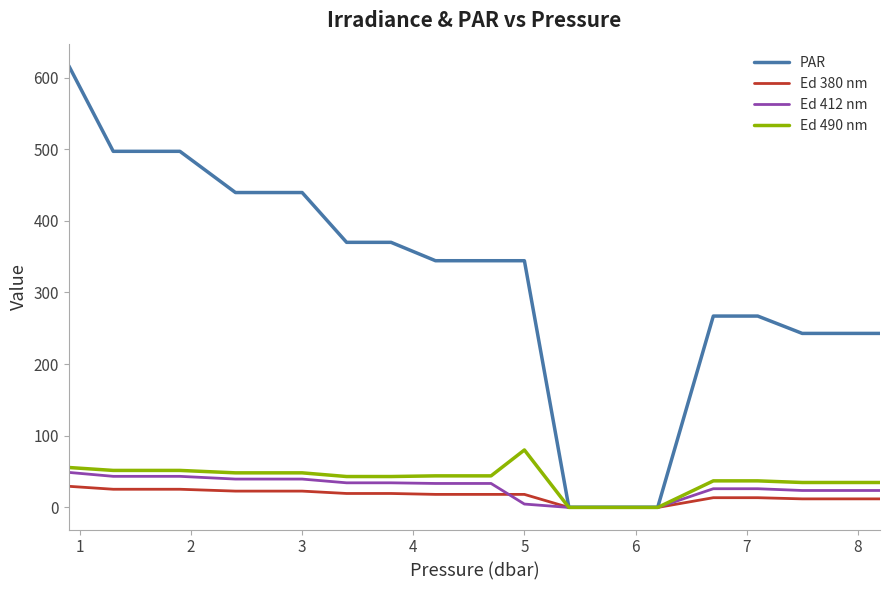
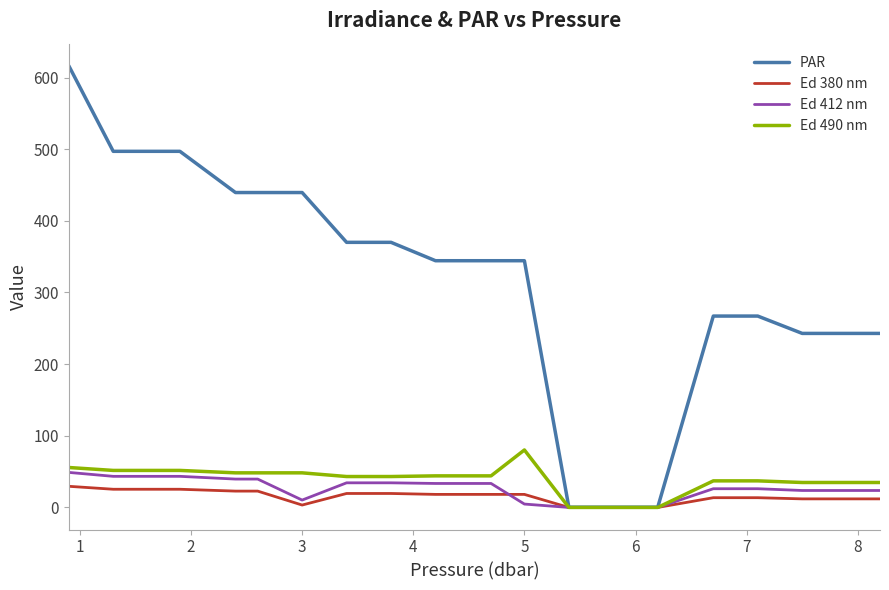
Ed 380 nm, 3: 20 -> 0
Ed 412 nm, 3: 40 -> 10
